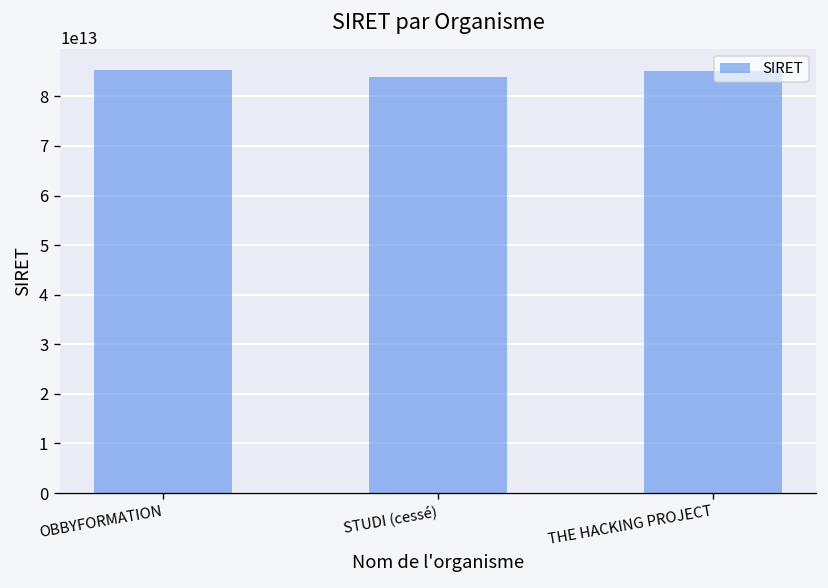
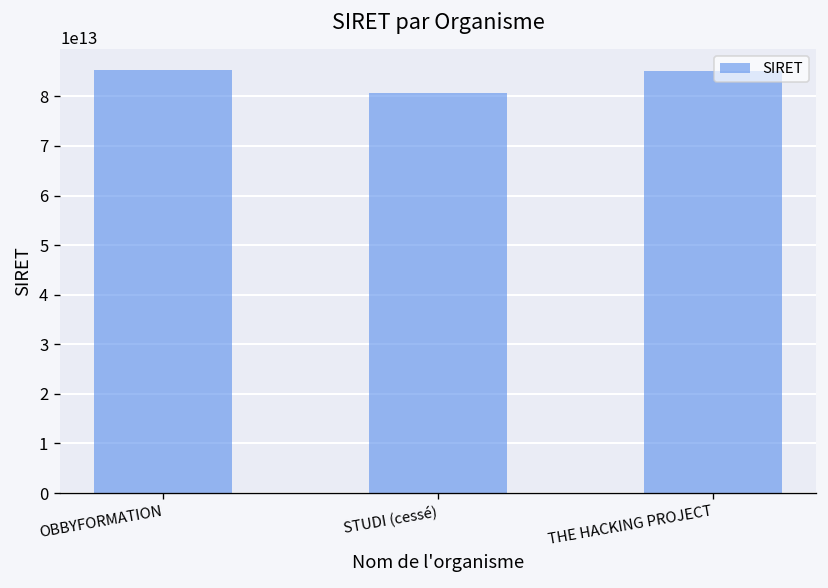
STUDI (cessé): 84000000000000 -> 81000000000000
